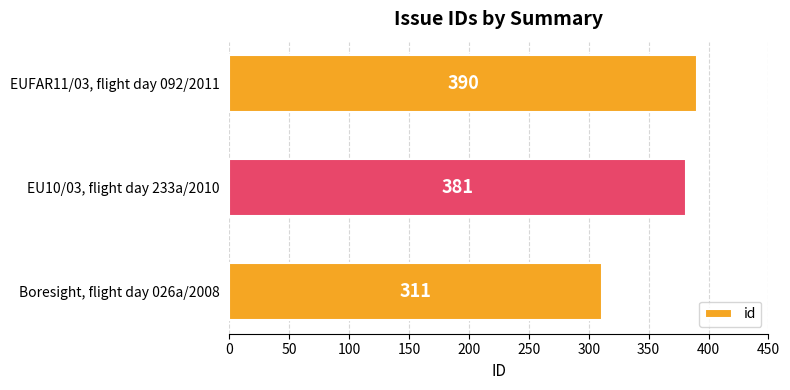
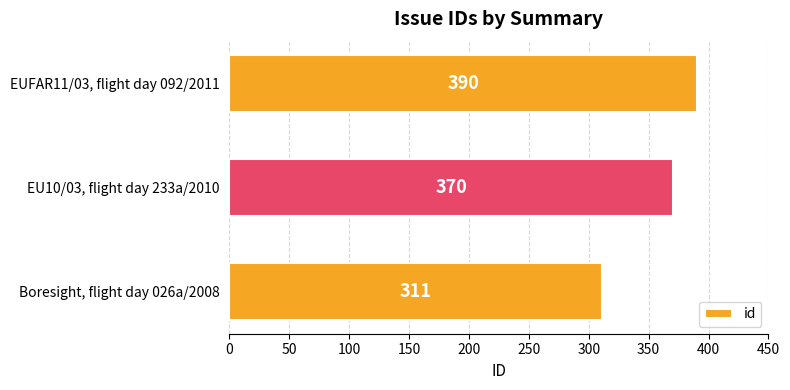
EU10/03, flight day 233a/2010: 381 -> 370
